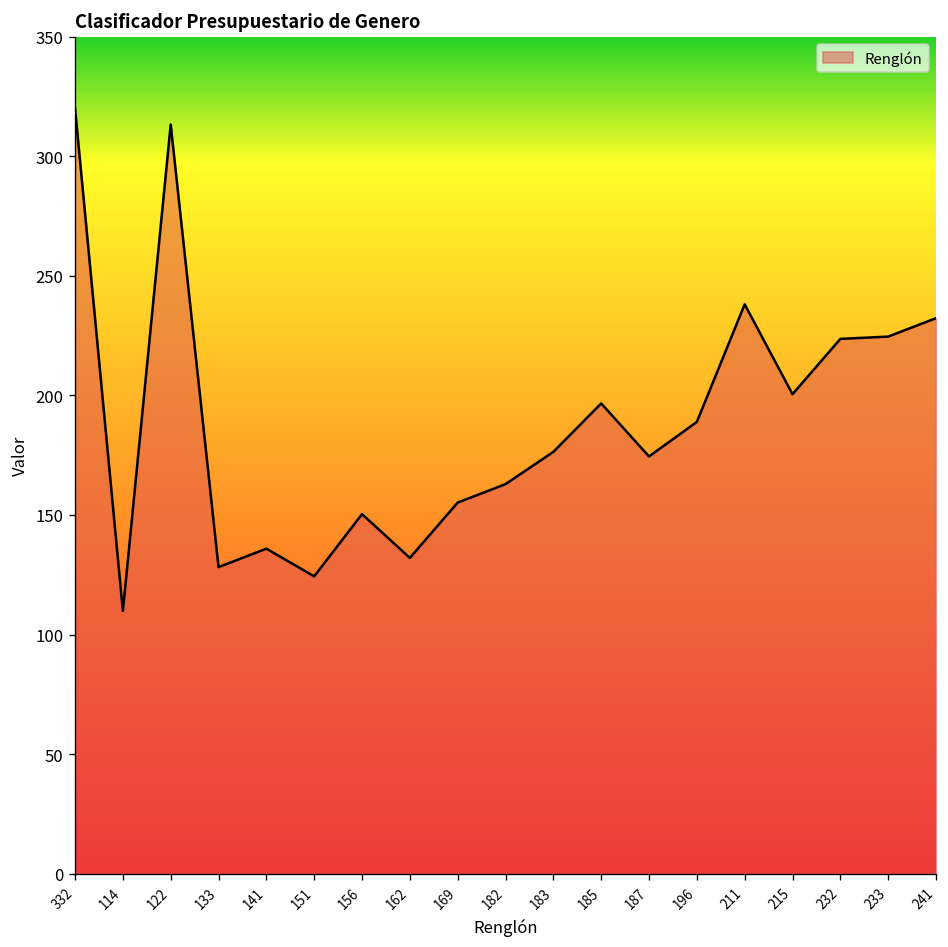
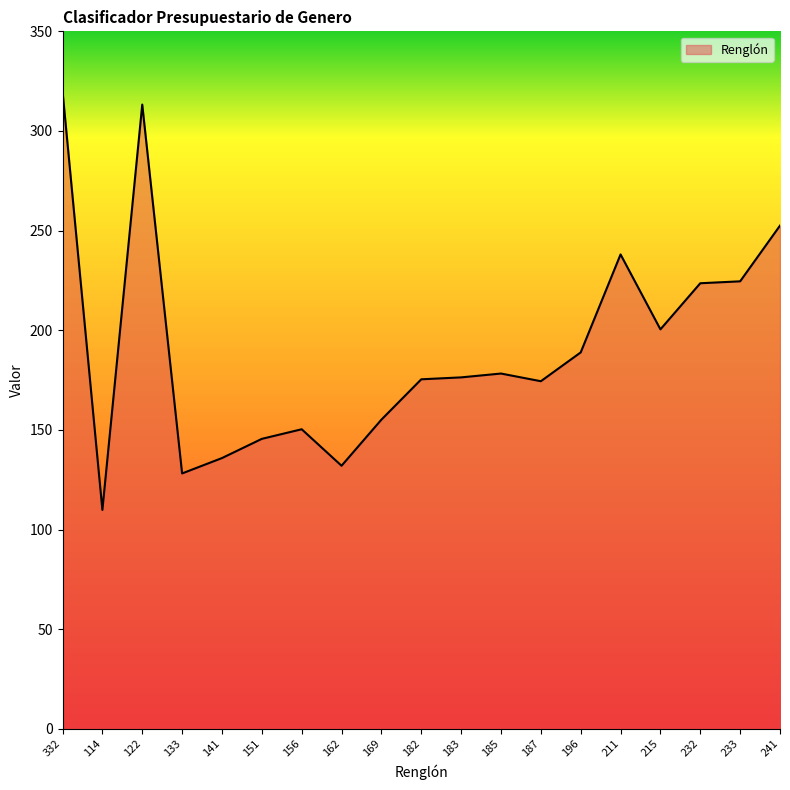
151: 124 -> 146
182: 163 -> 175
185: 197 -> 178
241: 232 -> 253
